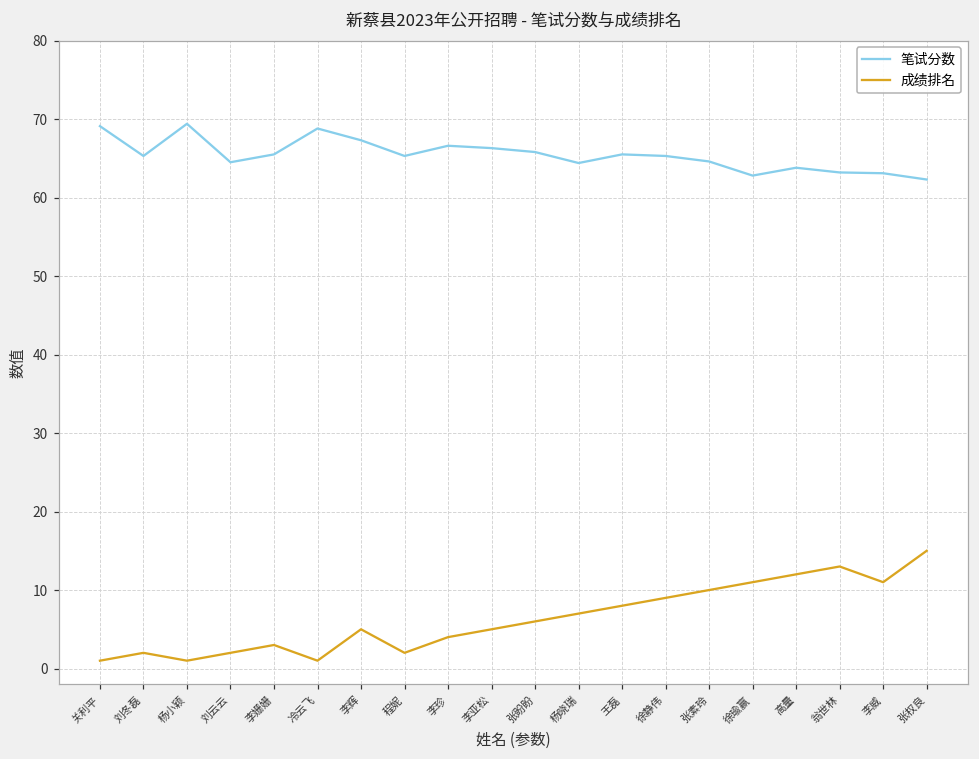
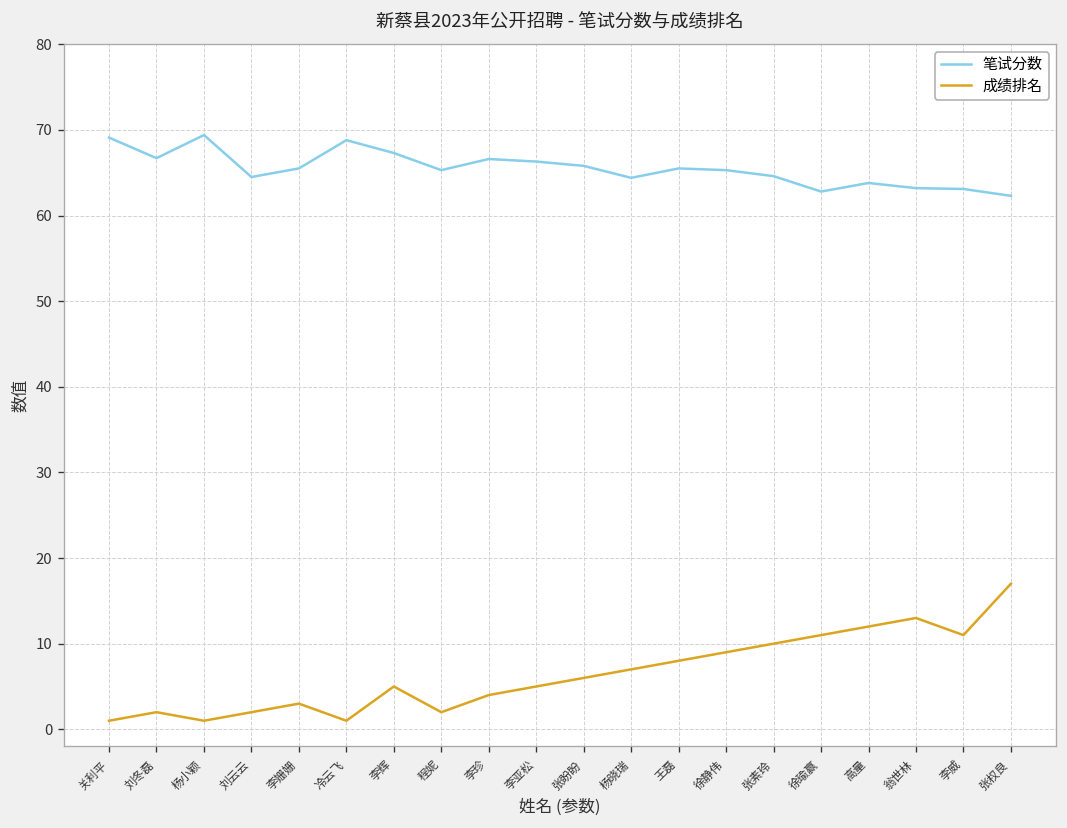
笔试分数, 刘冬磊: 65 -> 67
成绩排名, 张权良: 15 -> 17
